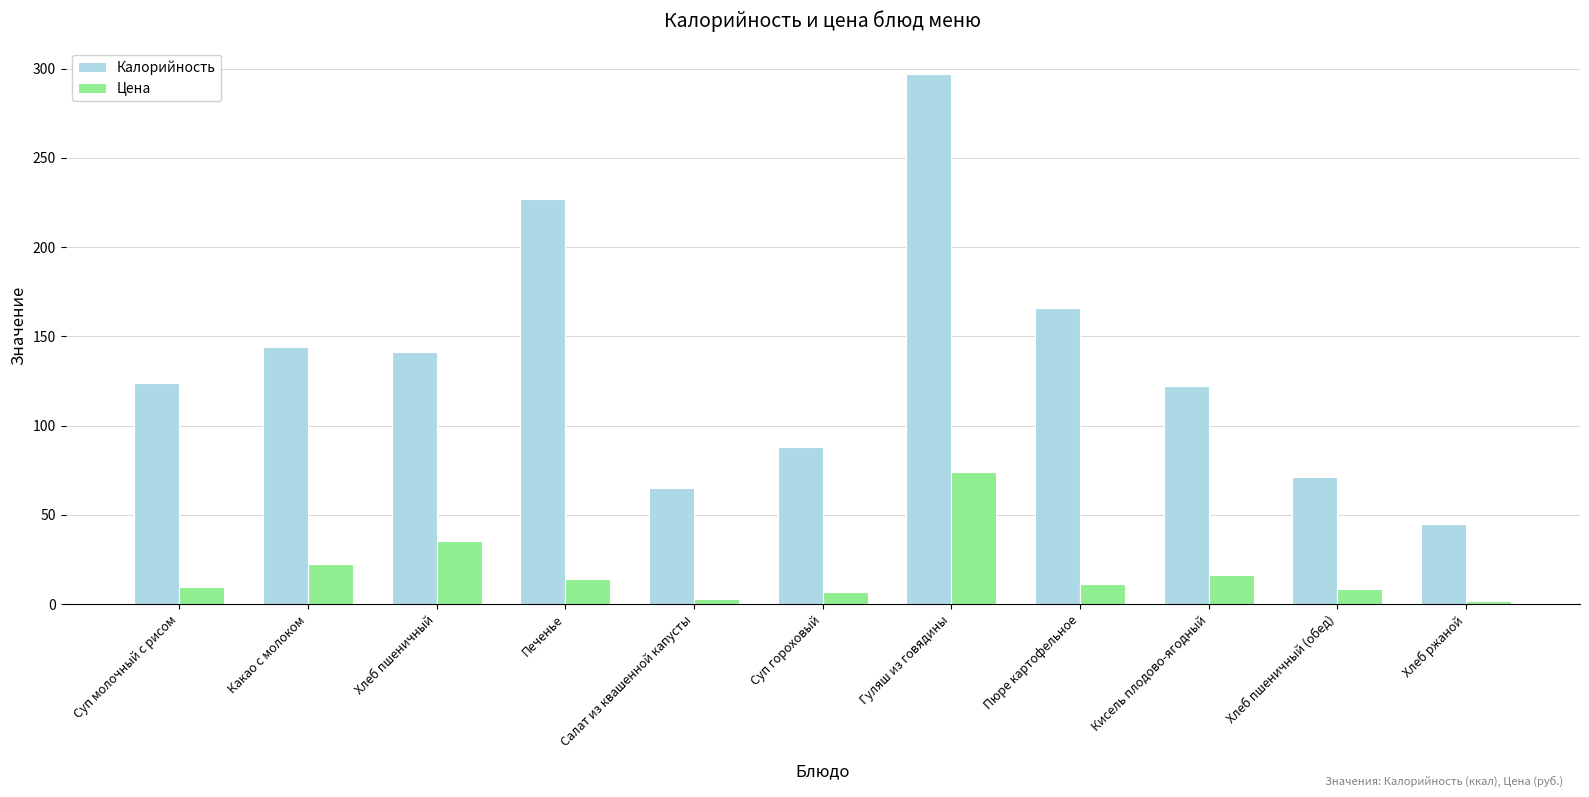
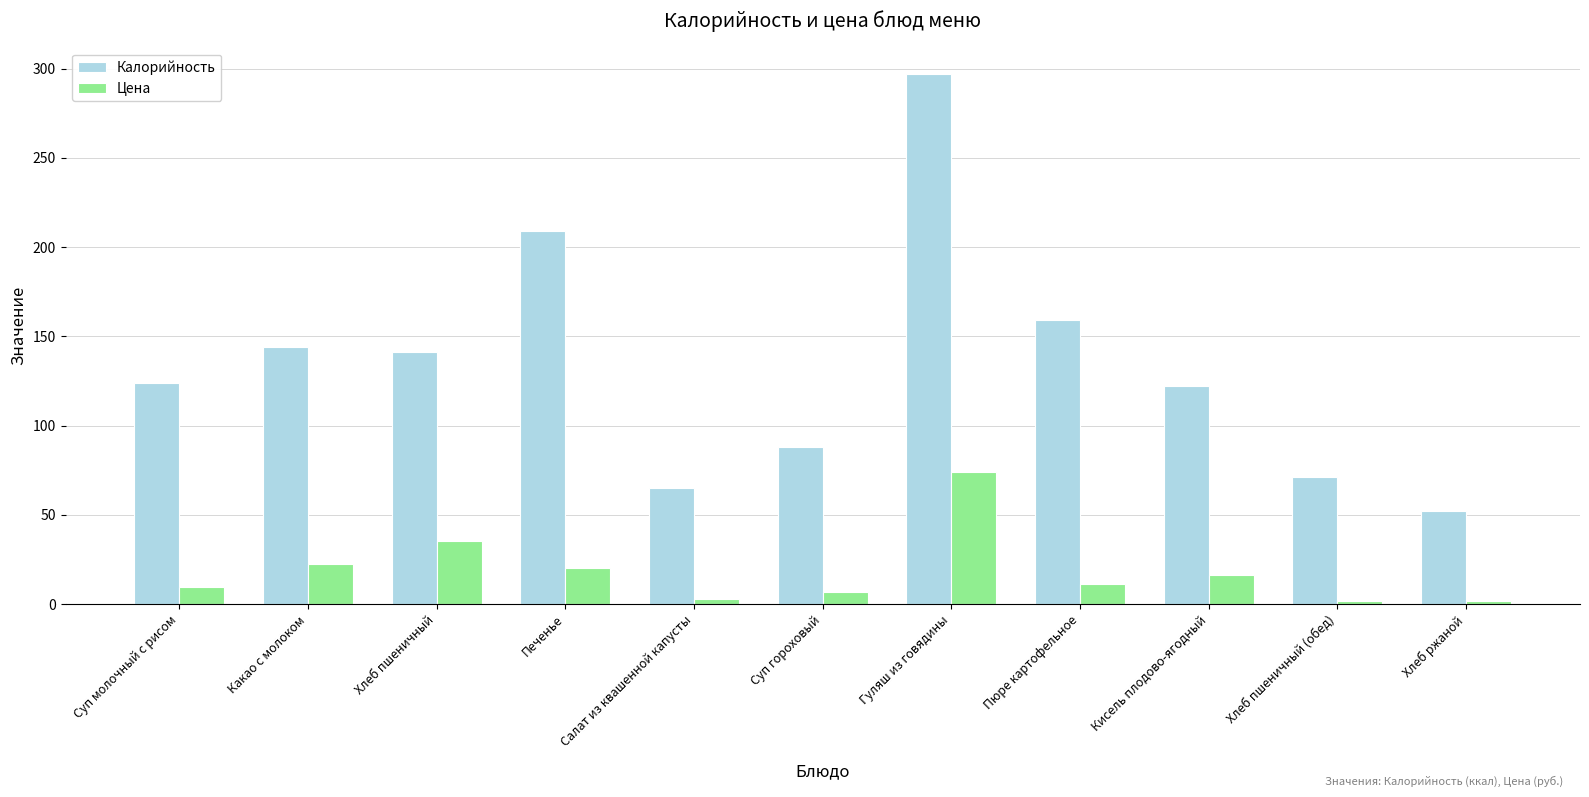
Калорийность, Печенье: 227 -> 209
Цена, Печенье: 14 -> 20
Калорийность, Пюре картофельное: 166 -> 159
Цена, Хлеб пшеничный (обед): 9 -> 2
Калорийность, Хлеб ржаной: 45 -> 52
